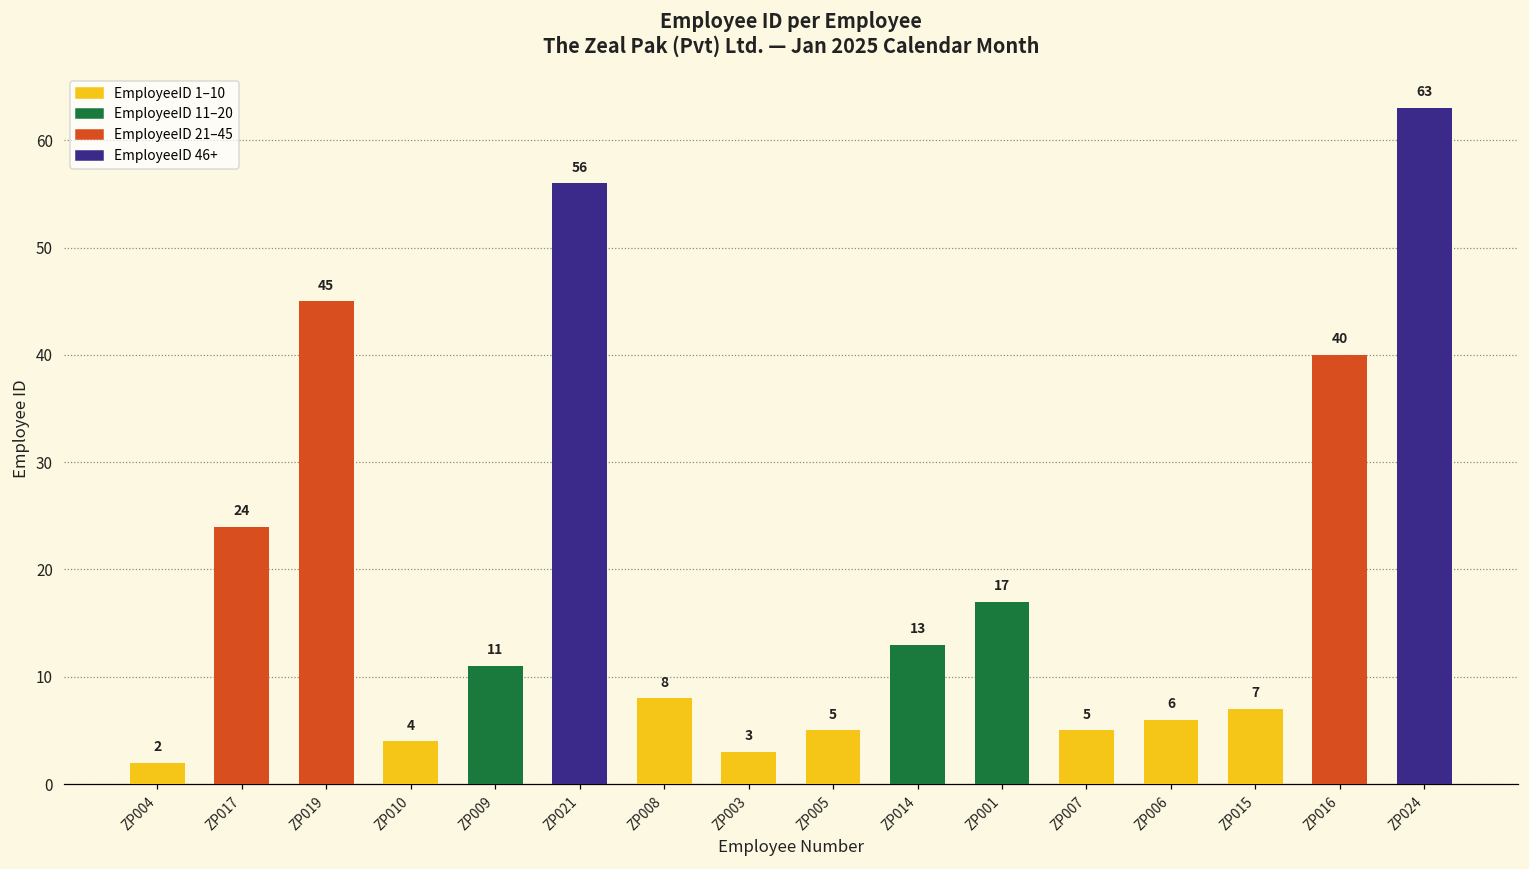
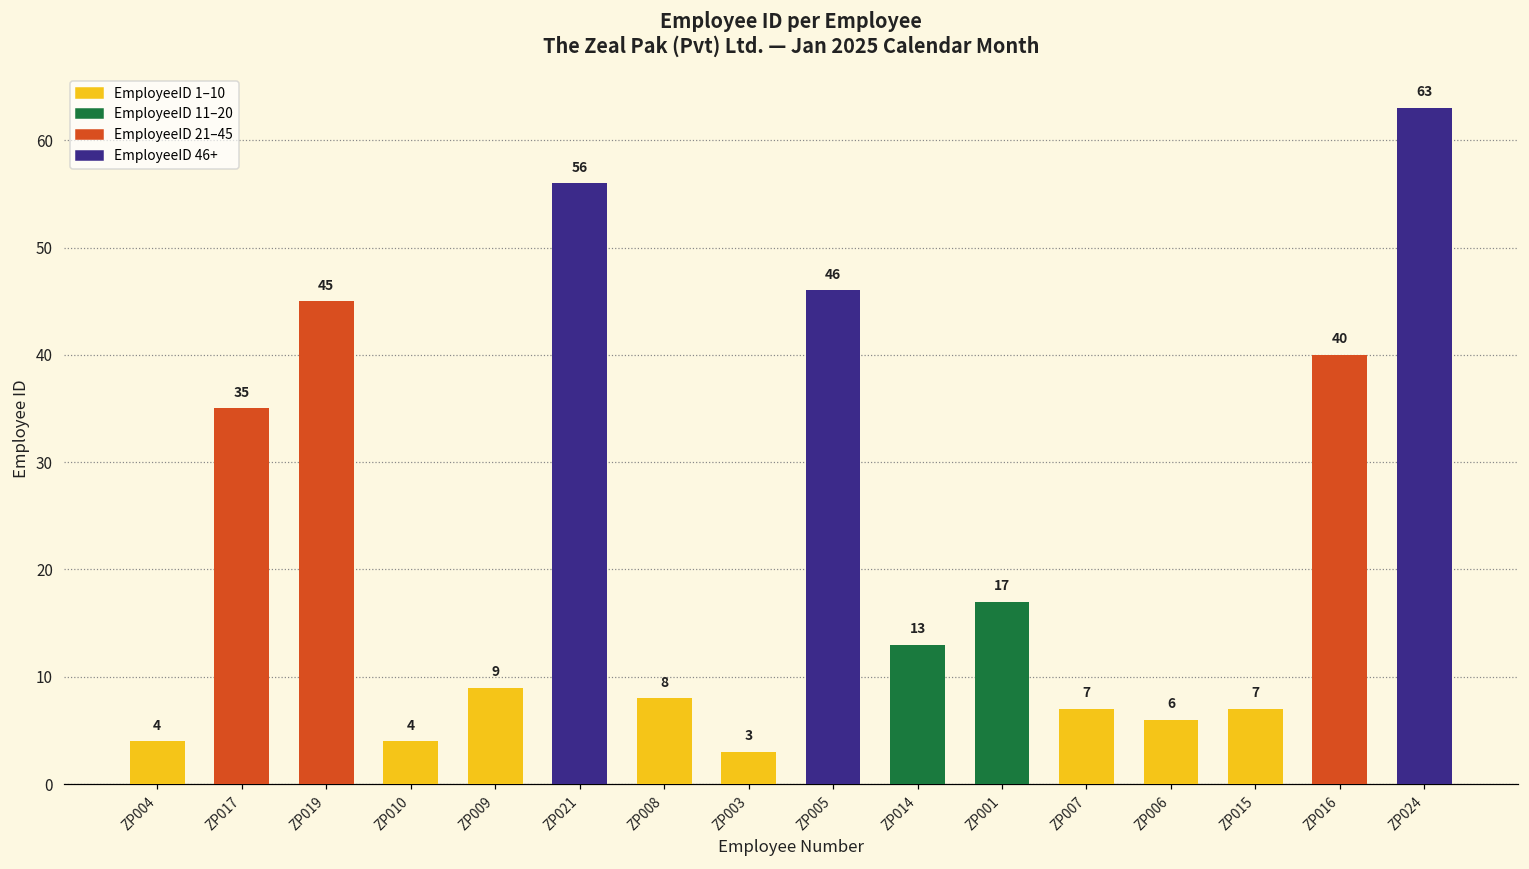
ZP004: 2 -> 4
ZP017: 24 -> 35
ZP009: 11 -> 9
ZP005: 5 -> 46
ZP007: 5 -> 7
